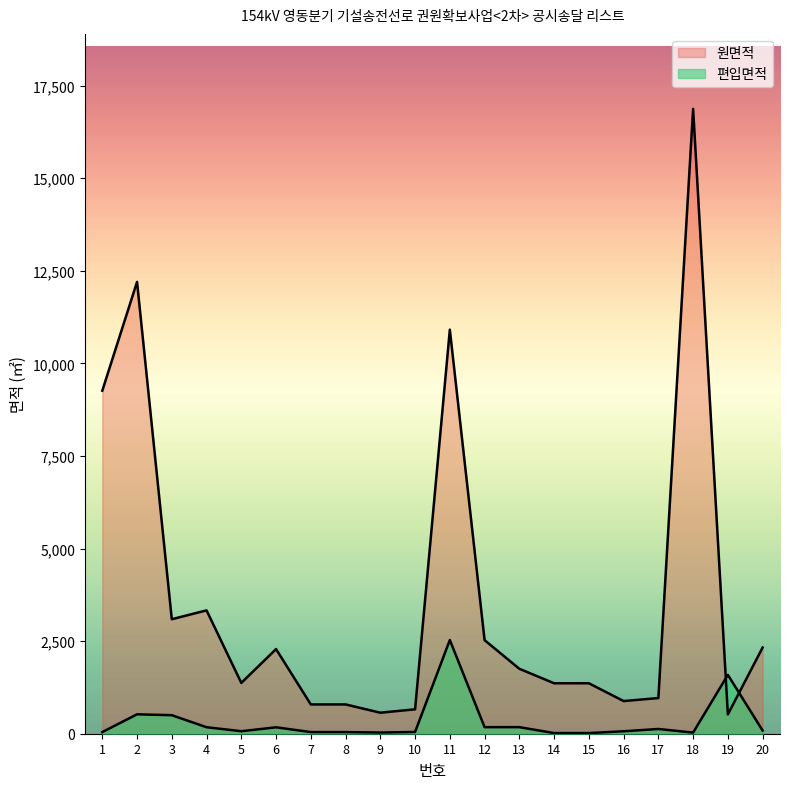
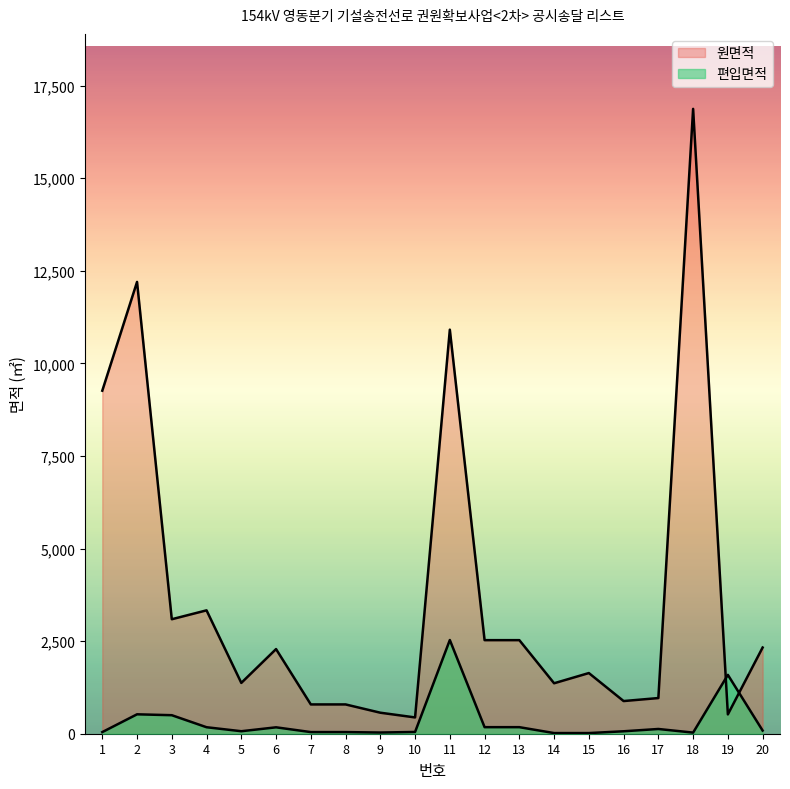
원면적, 10: 700 -> 400
원면적, 13: 1,800 -> 2,500
원면적, 15: 1,400 -> 1,600
